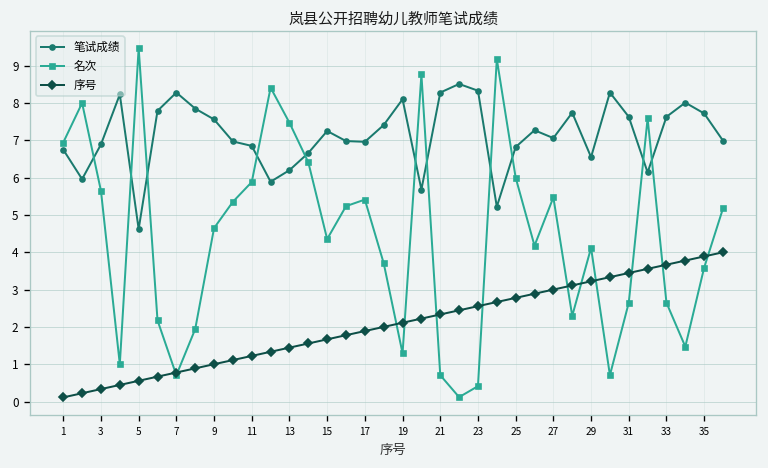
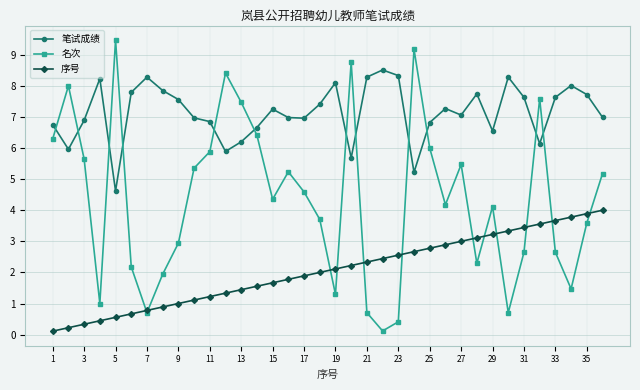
名次, 1: 6.9 -> 6.3
名次, 9: 4.6 -> 2.9
名次, 17: 5.4 -> 4.6
